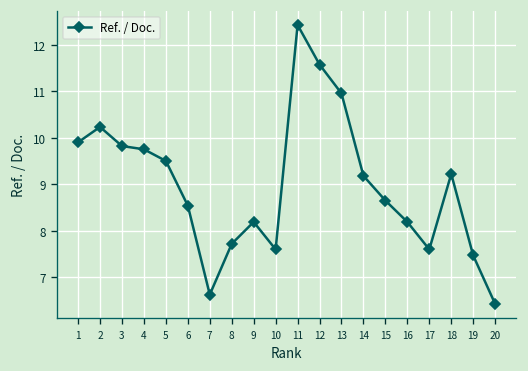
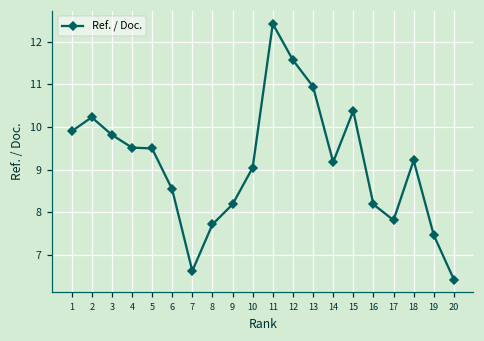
4: 9.8 -> 9.5
10: 7.6 -> 9.1
15: 8.7 -> 10.4
17: 7.6 -> 7.8
